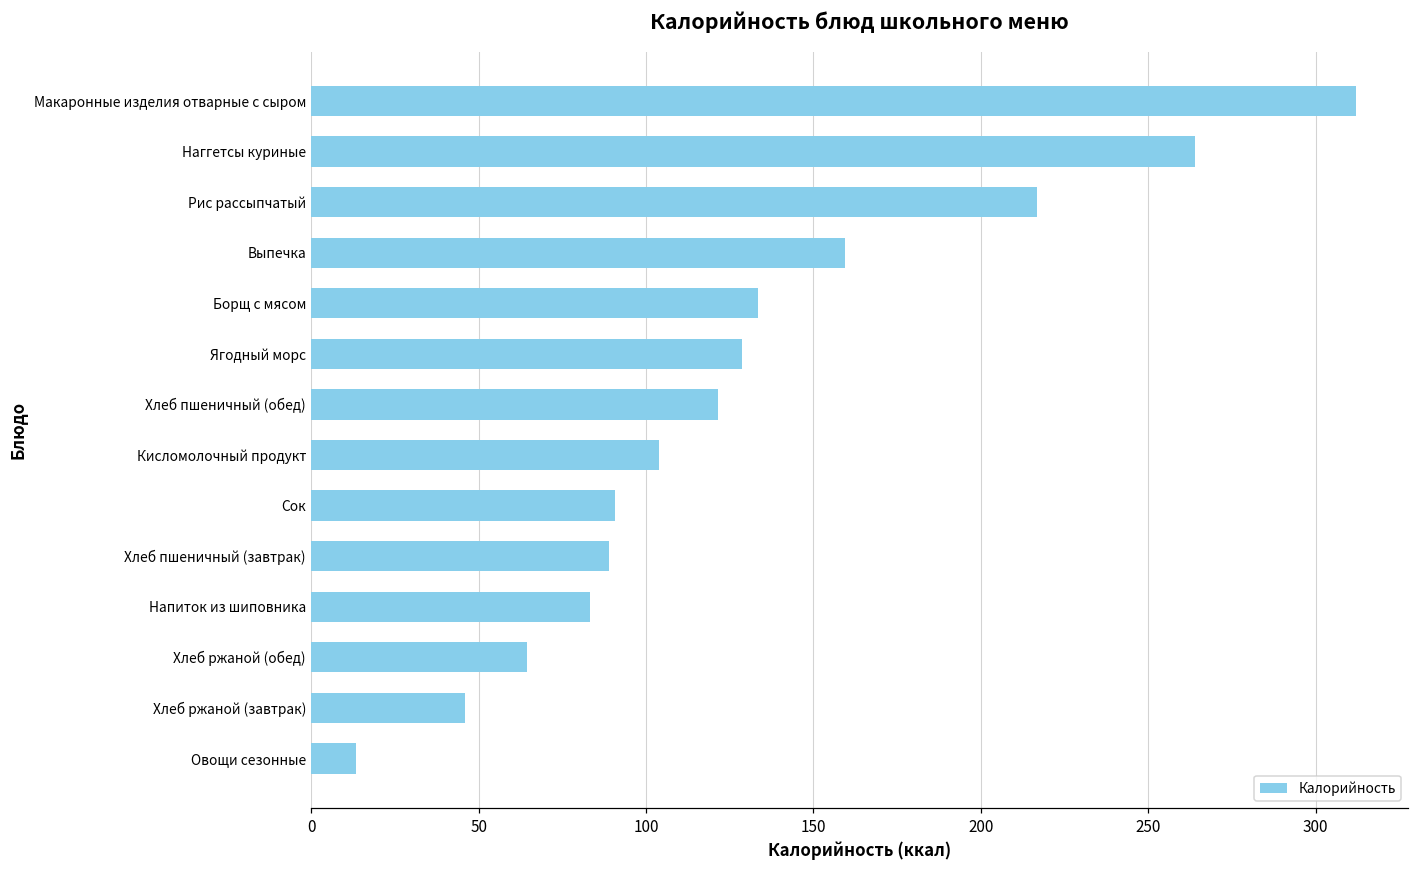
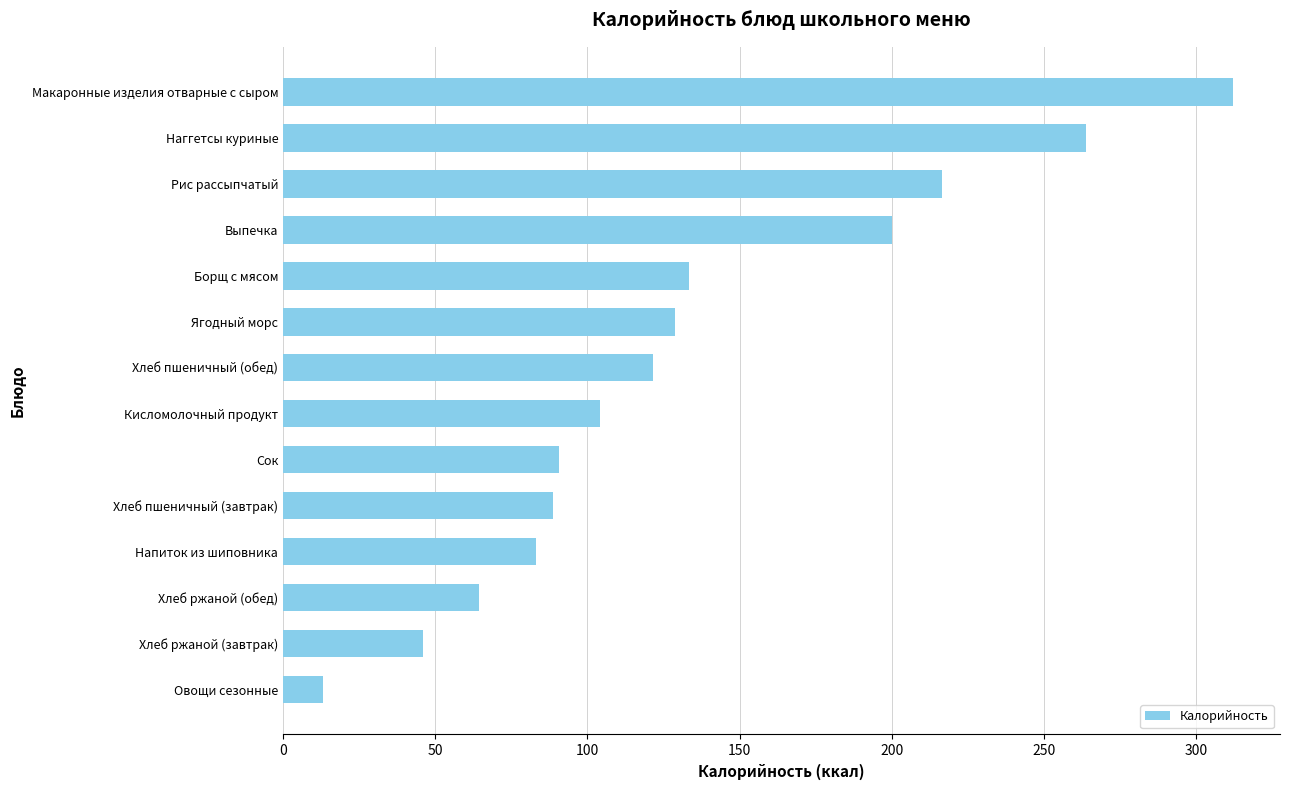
Выпечка: 159 -> 200
